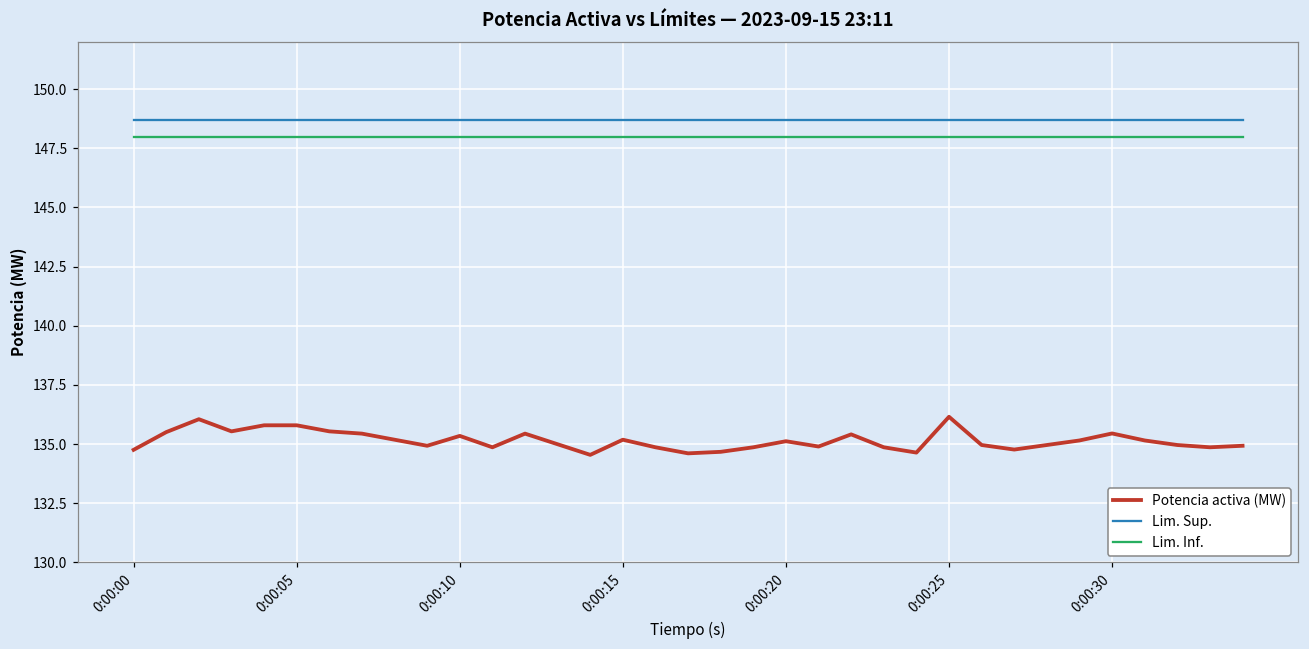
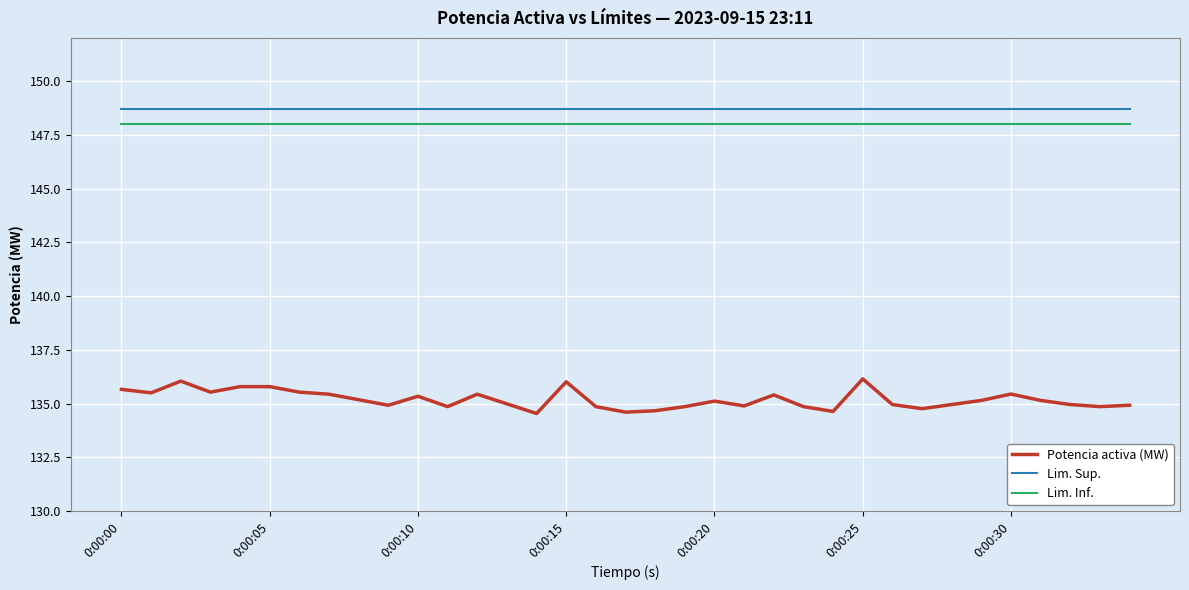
Potencia activa (MW), 0:00:00: 134.8 -> 135.7
Potencia activa (MW), 0:00:15: 135.2 -> 136.0
